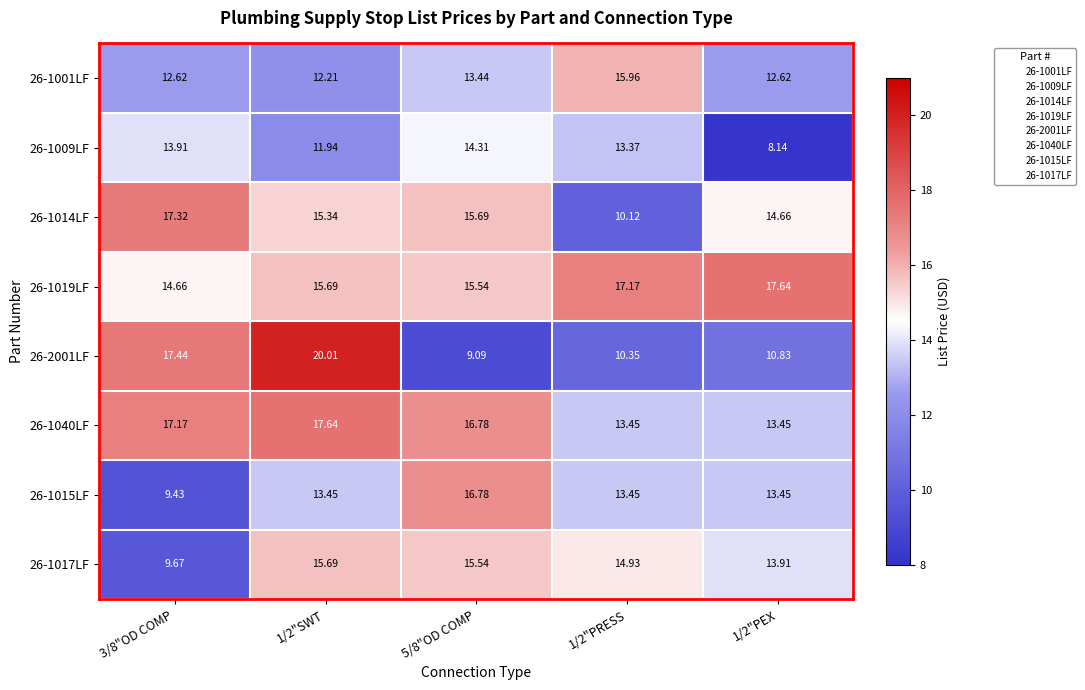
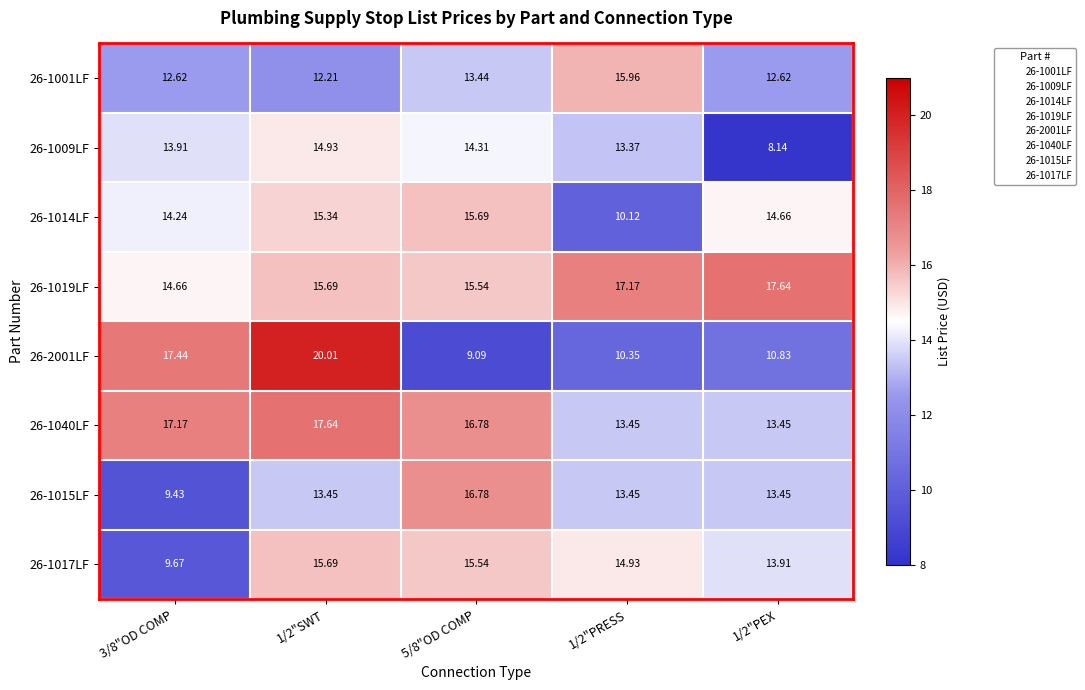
26-1009LF, 1/2"SWT: 11.94 -> 14.93
26-1014LF, 3/8"OD COMP: 17.32 -> 14.24
